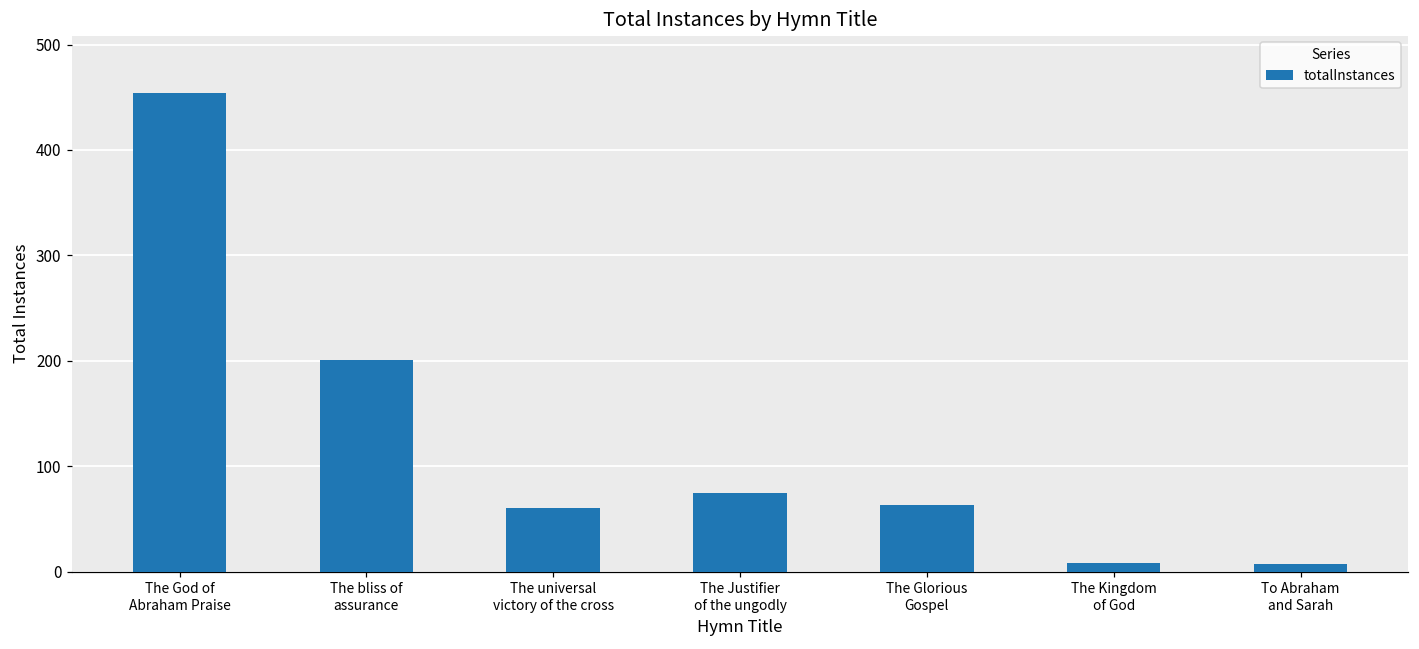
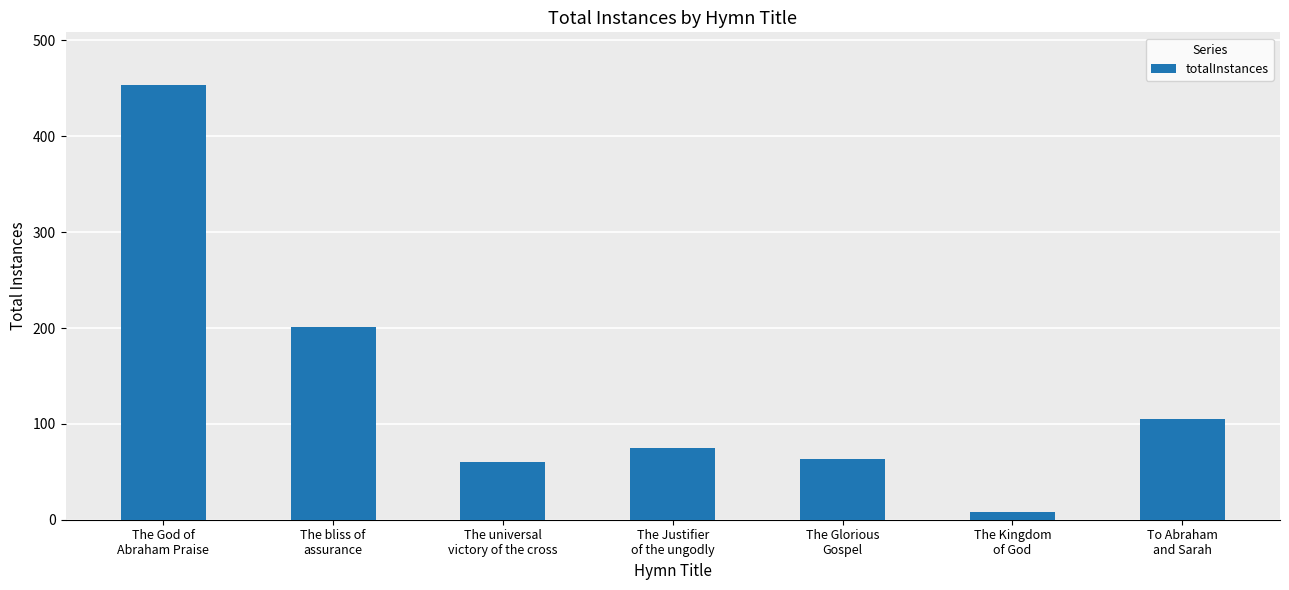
To Abraham and Sarah: 10 -> 110
